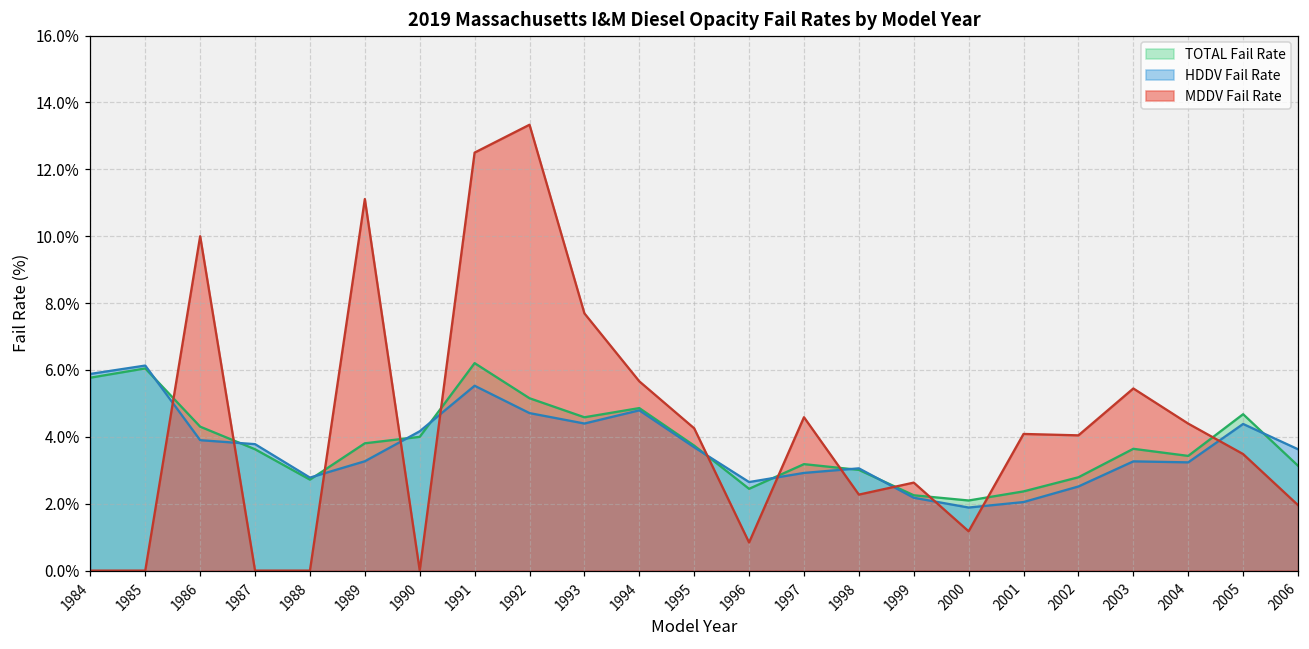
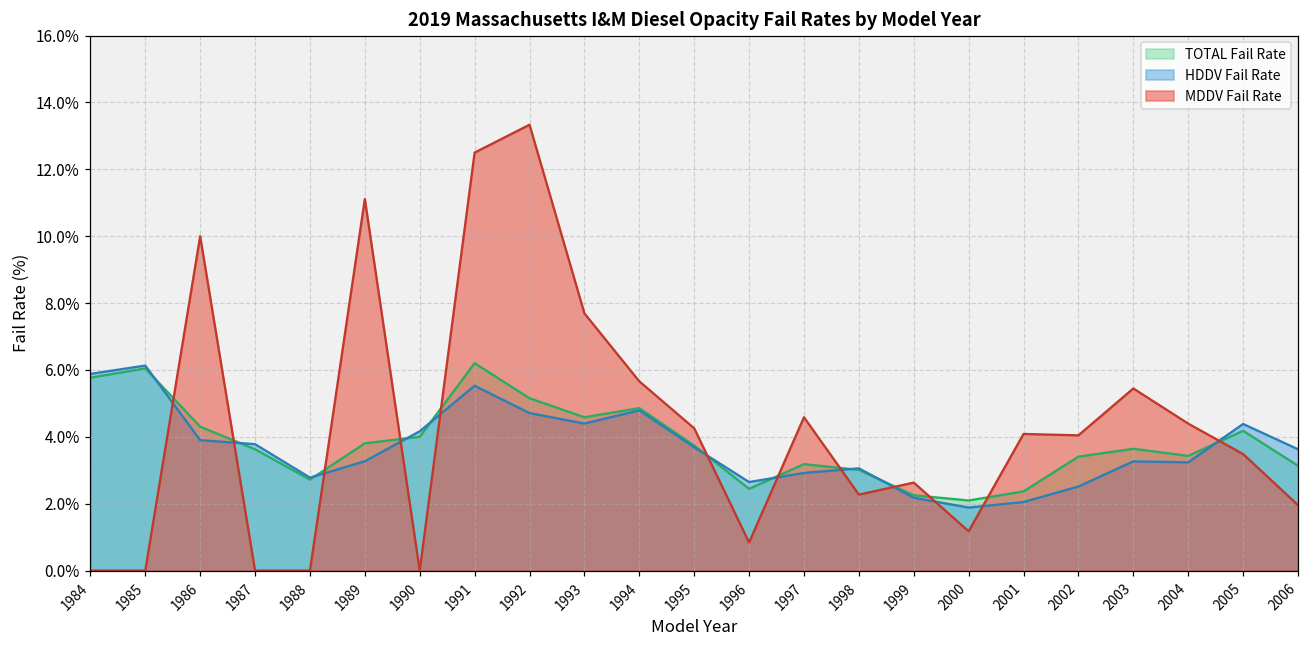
TOTAL Fail Rate, 2002: 2.8% -> 3.4%
TOTAL Fail Rate, 2005: 4.7% -> 4.2%
